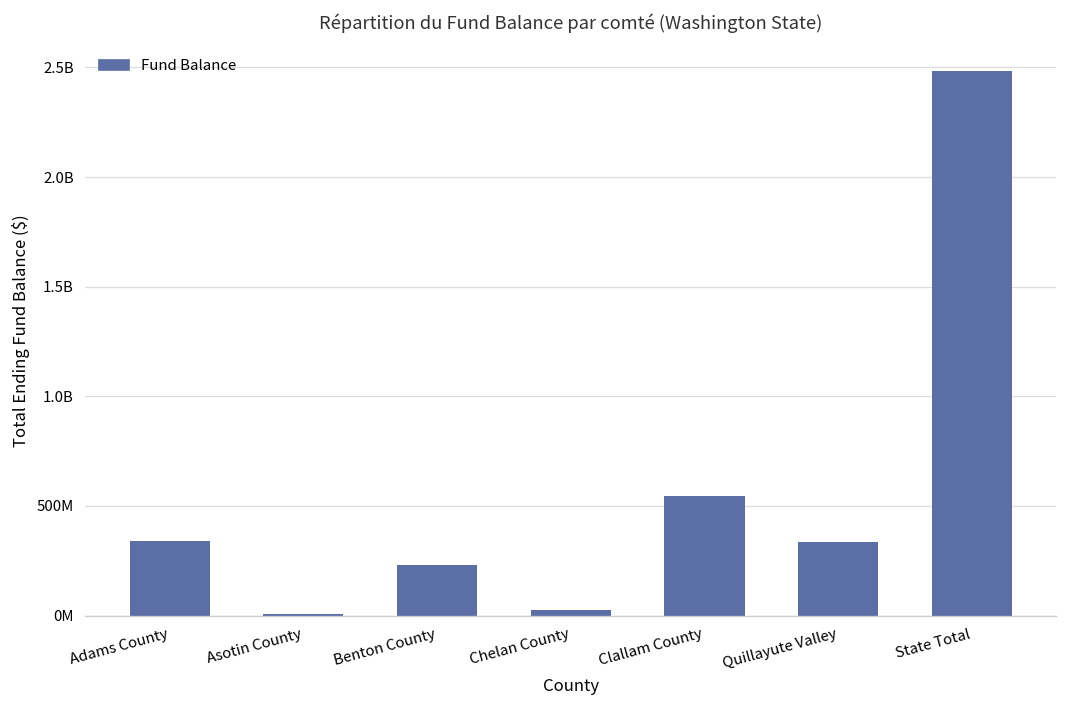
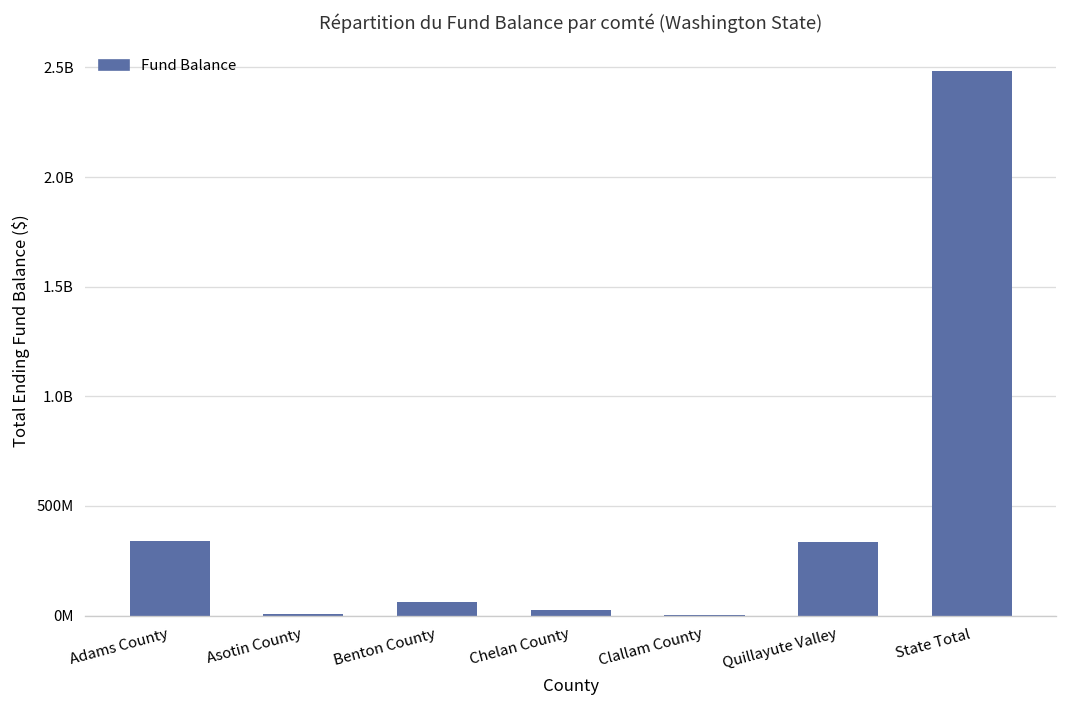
Benton County: 230000000 -> 60000000
Clallam County: 540000000 -> 0
